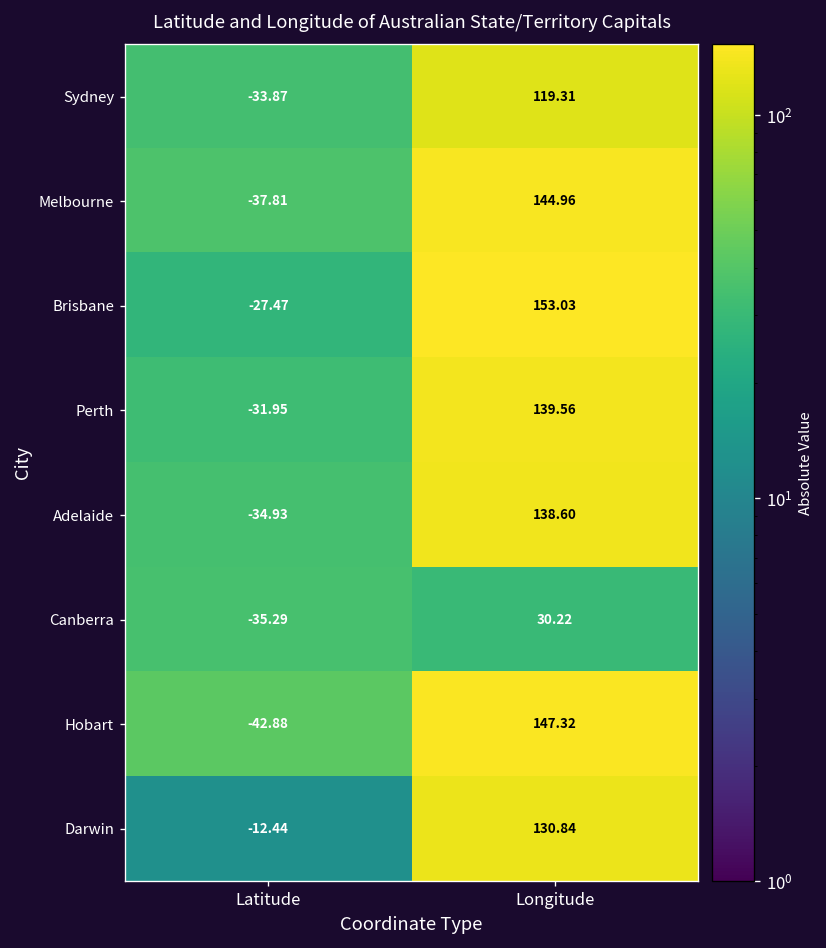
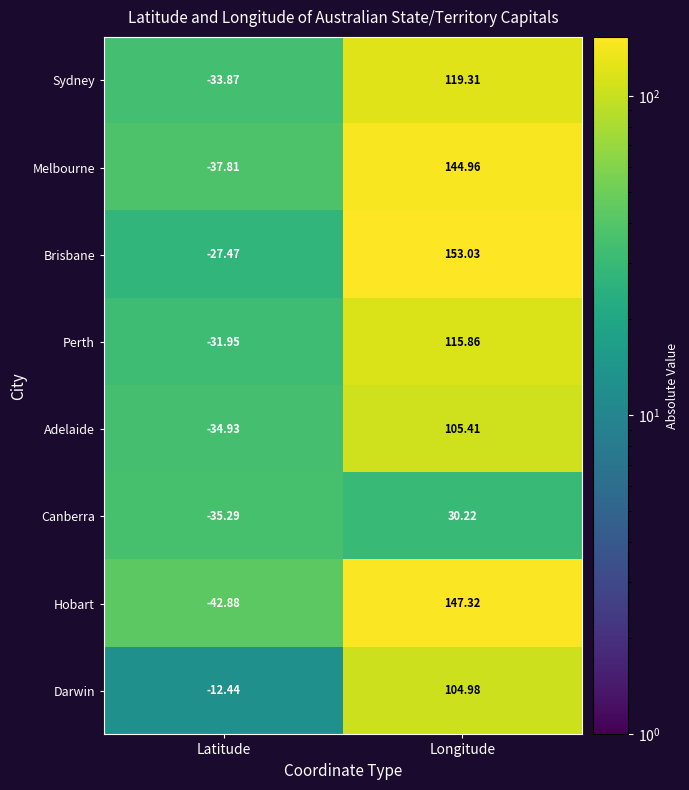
Perth, Longitude: 139.56 -> 115.86
Adelaide, Longitude: 138.60 -> 105.41
Darwin, Longitude: 130.84 -> 104.98
